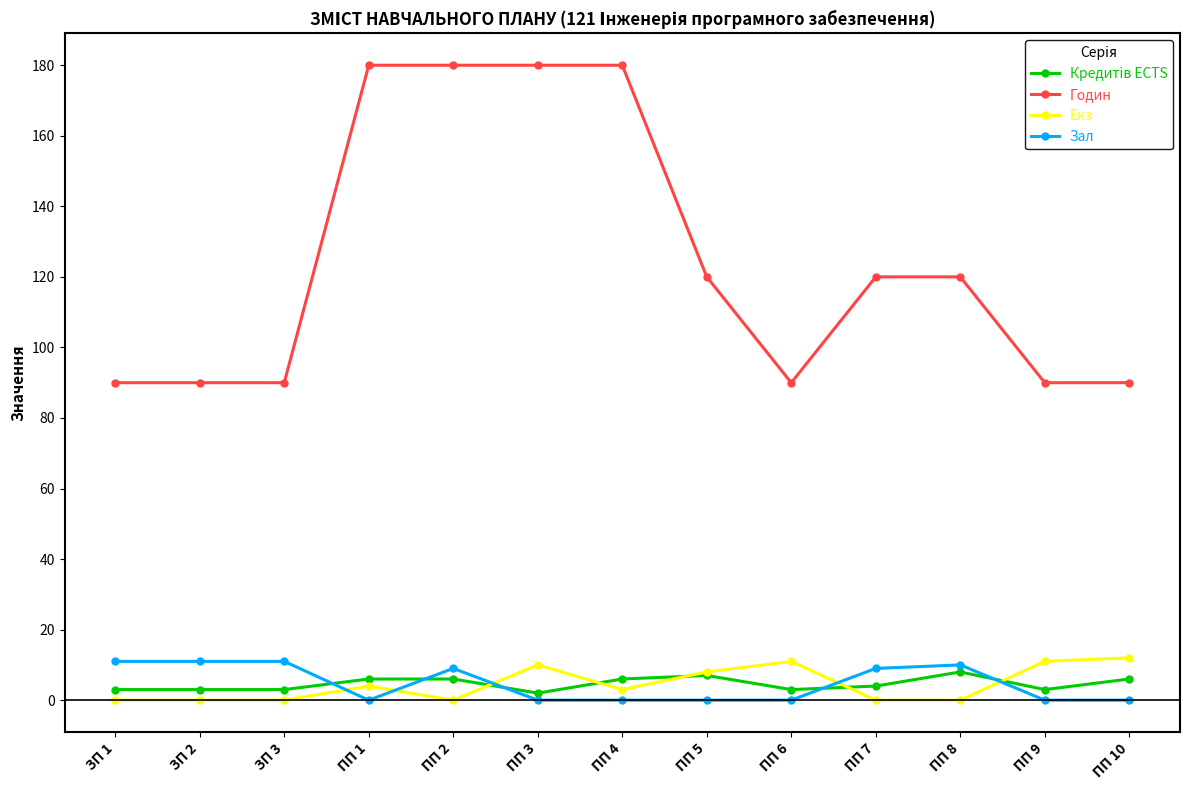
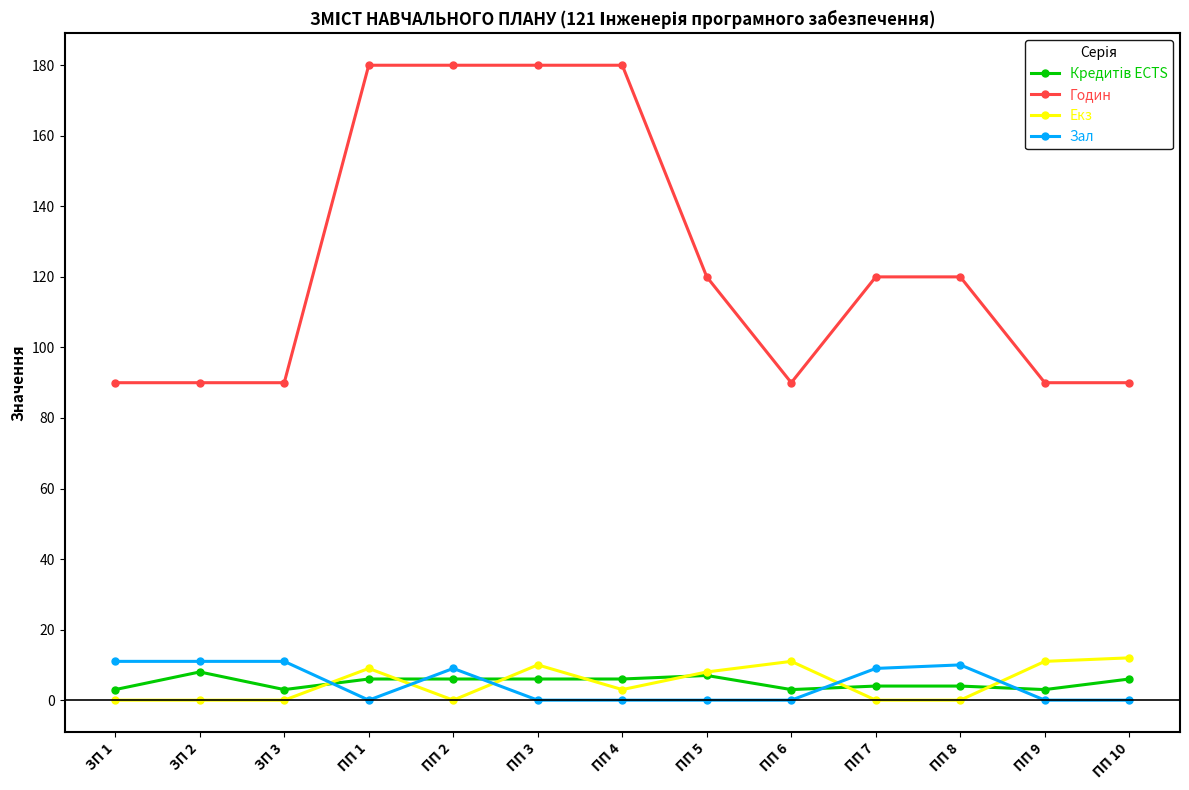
Кредитів ECTS, ЗП 2: 3 -> 8
Екз, ПП 1: 4 -> 9
Кредитів ECTS, ПП 3: 2 -> 6
Кредитів ECTS, ПП 8: 8 -> 4
